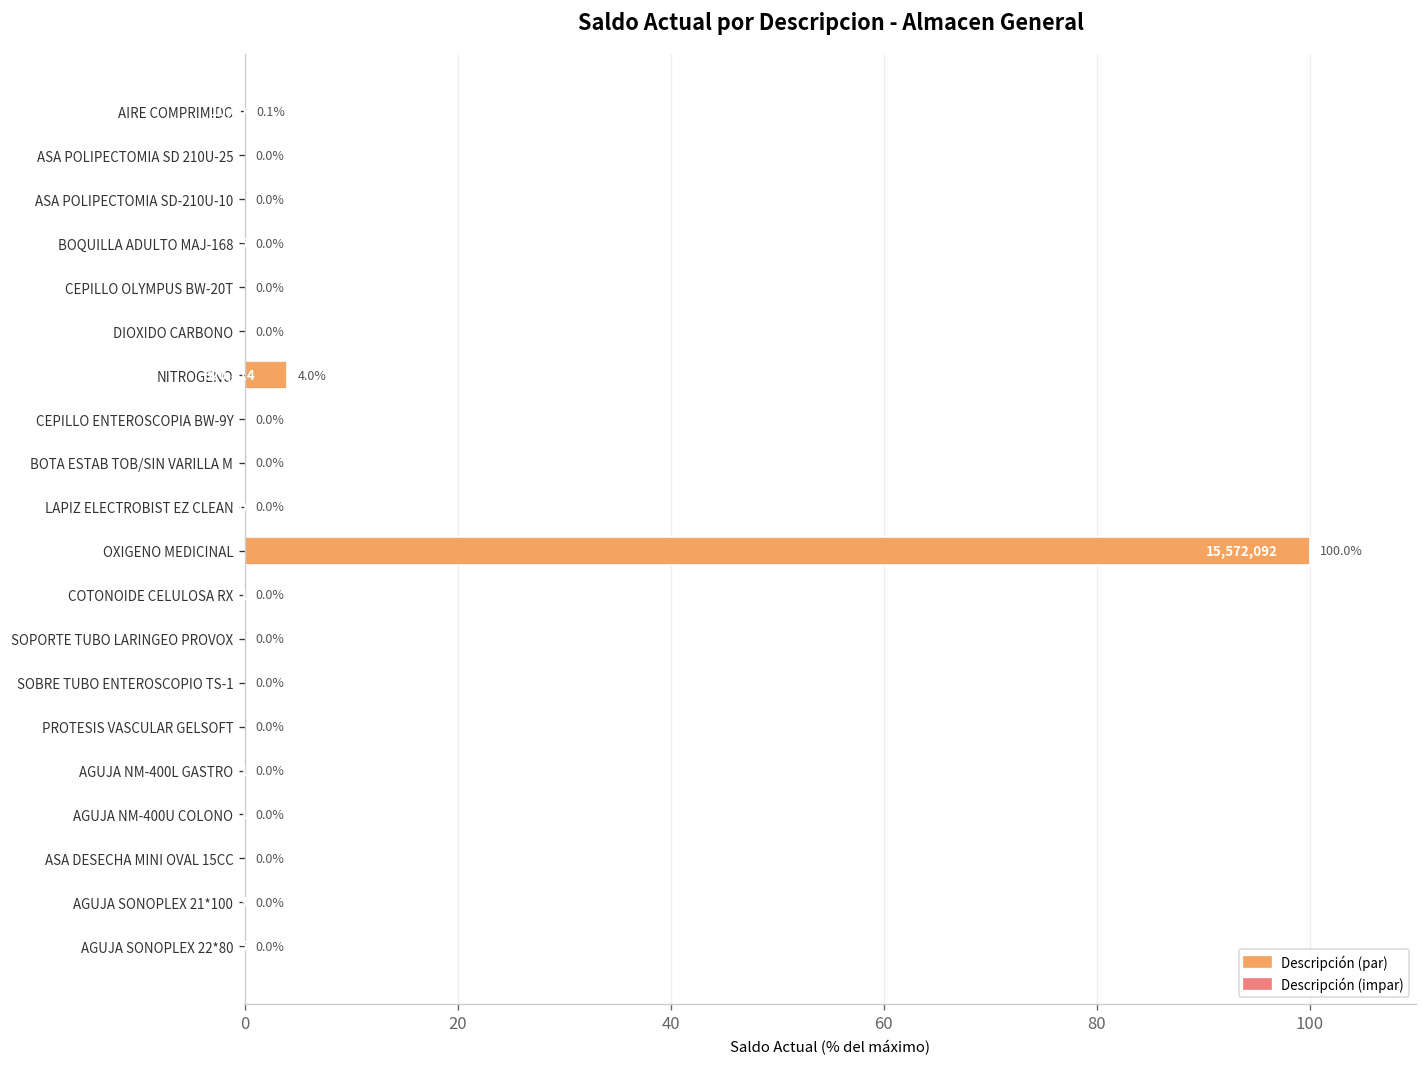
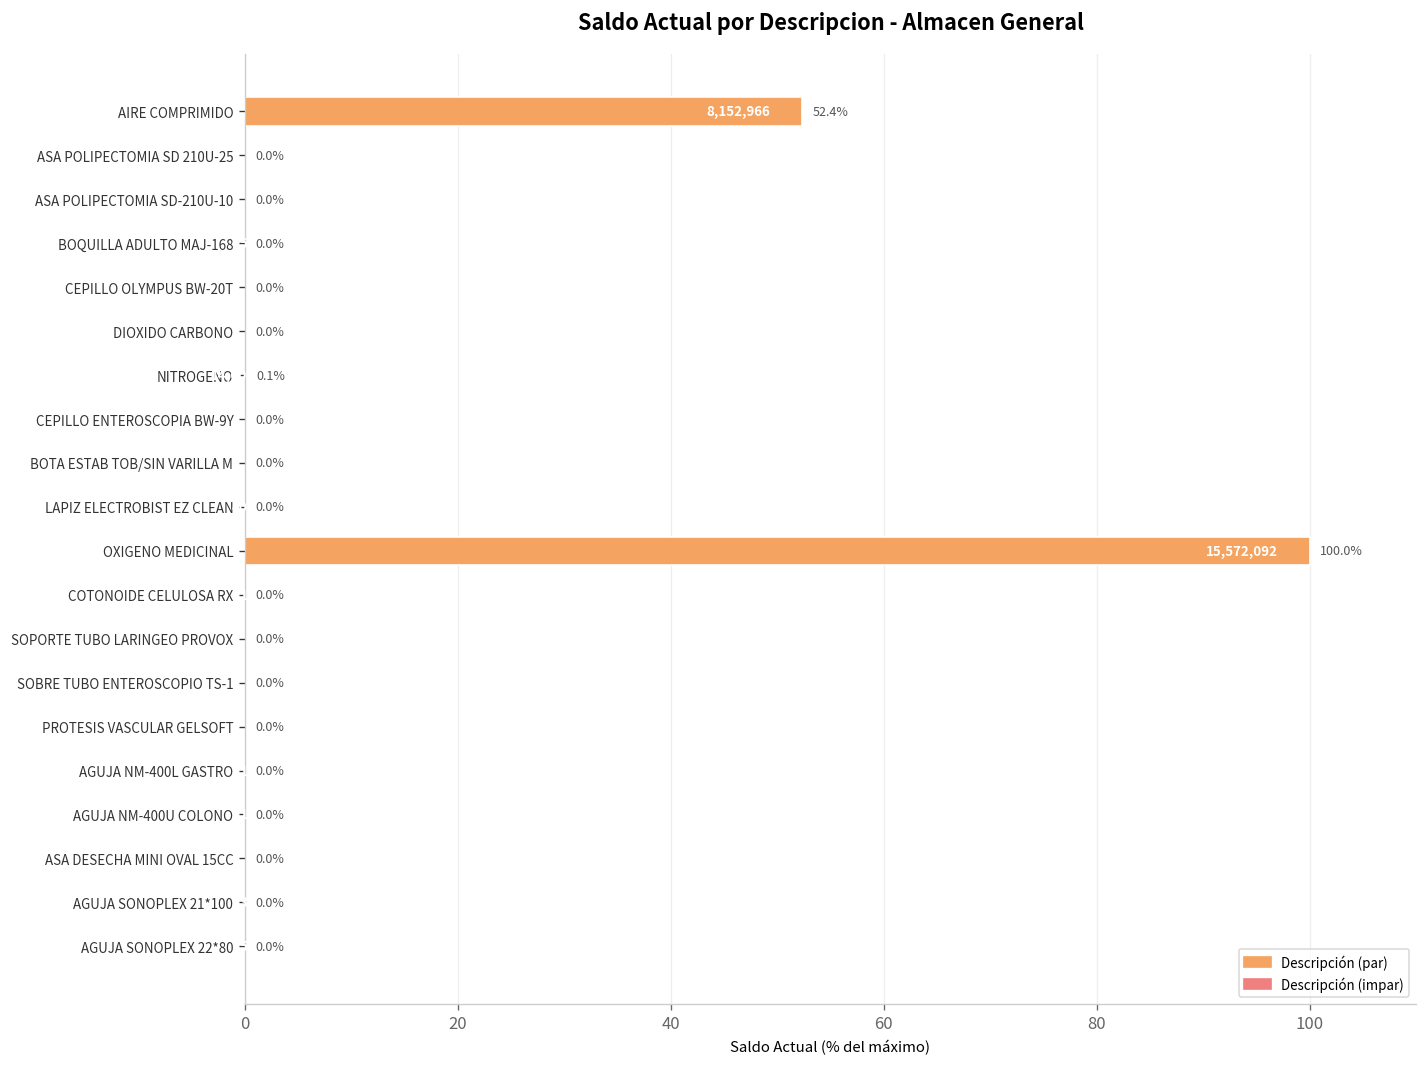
AIRE COMPRIMIDO: 0.1% -> 52.4%
NITROGENO: 4.0% -> 0.1%
